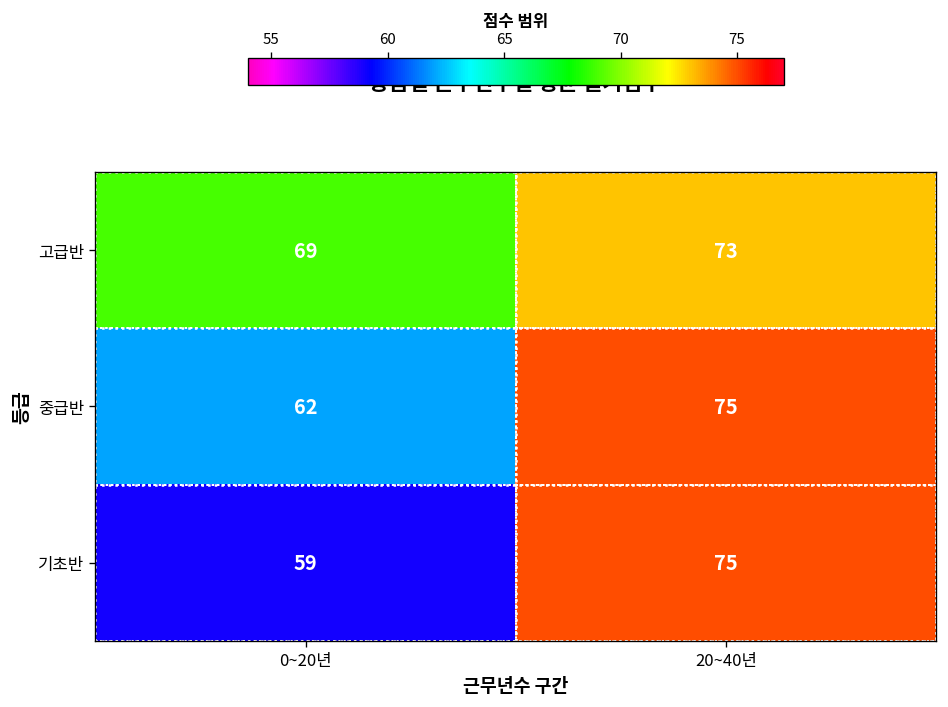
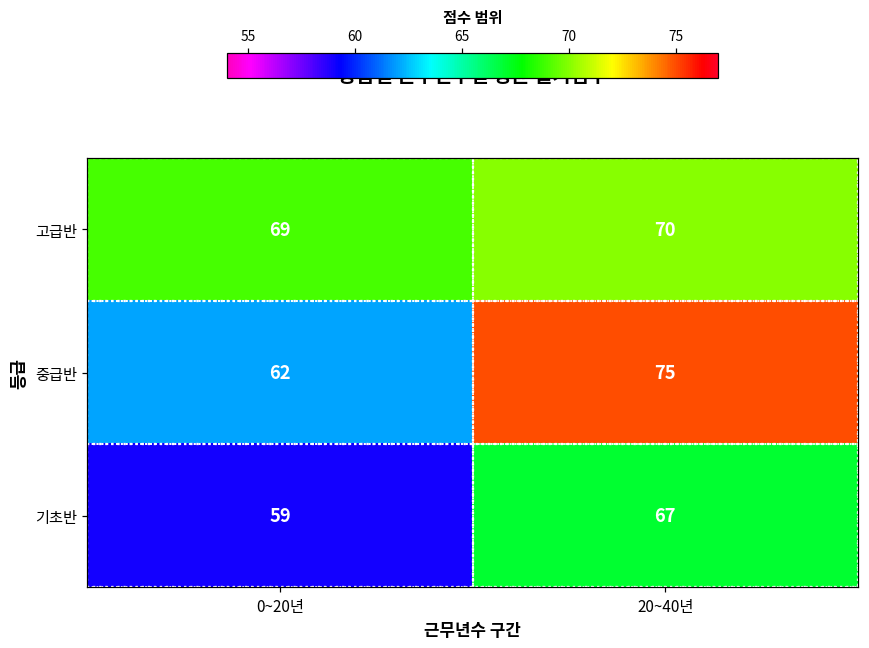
고급반, 20~40년: 73 -> 70
기초반, 20~40년: 75 -> 67
